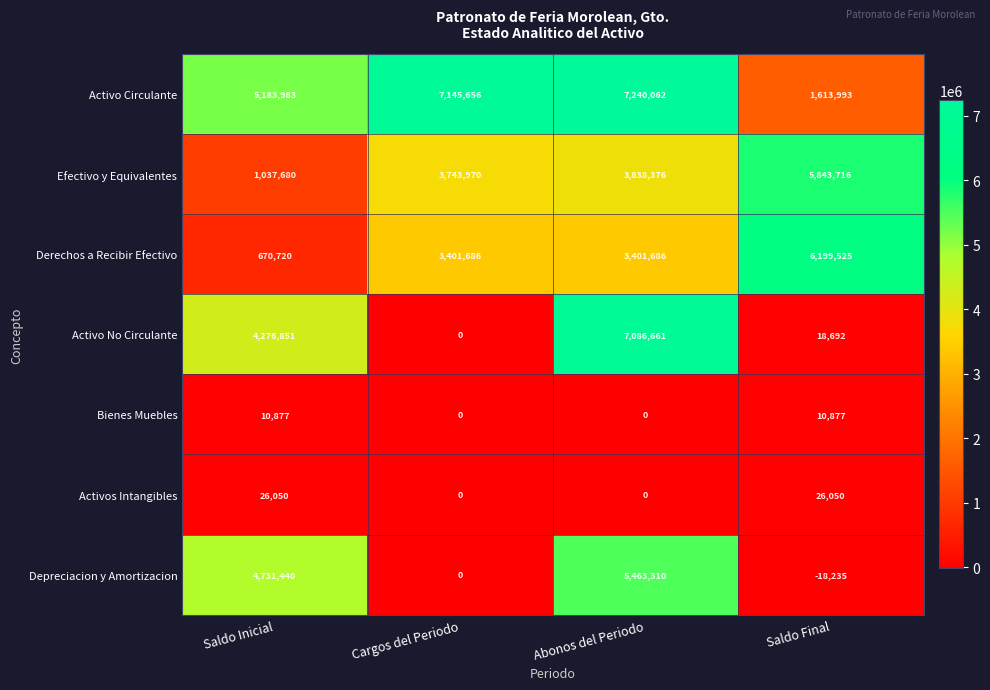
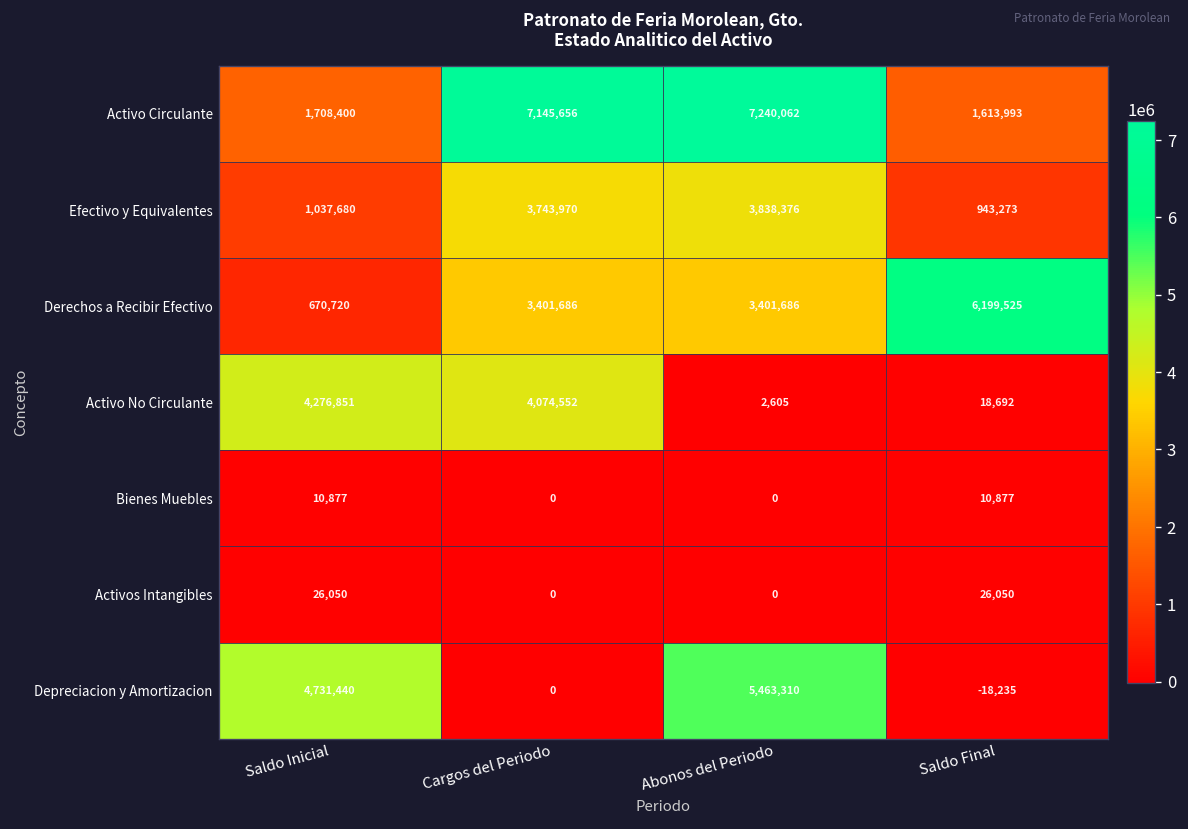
Activo Circulante, Saldo Inicial: 5,183,983 -> 1,708,400
Efectivo y Equivalentes, Saldo Final: 5,843,716 -> 943,273
Activo No Circulante, Cargos del Periodo: 0 -> 4,074,552
Activo No Circulante, Abonos del Periodo: 7,086,661 -> 2,605
